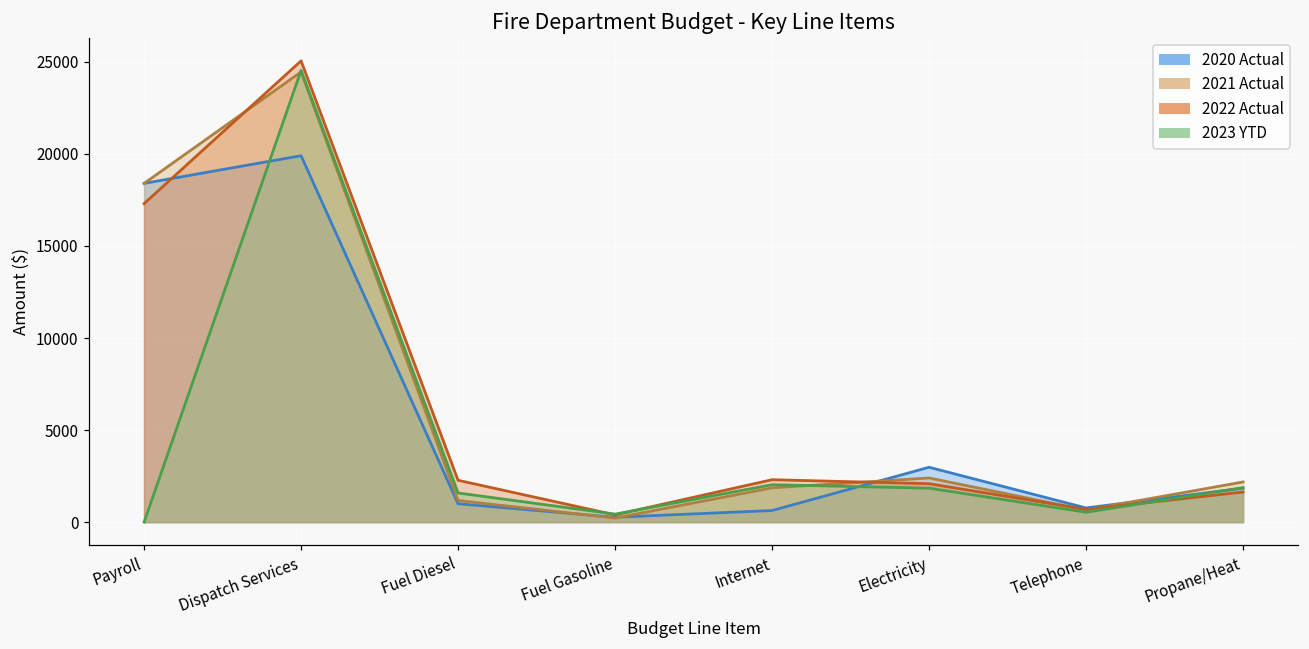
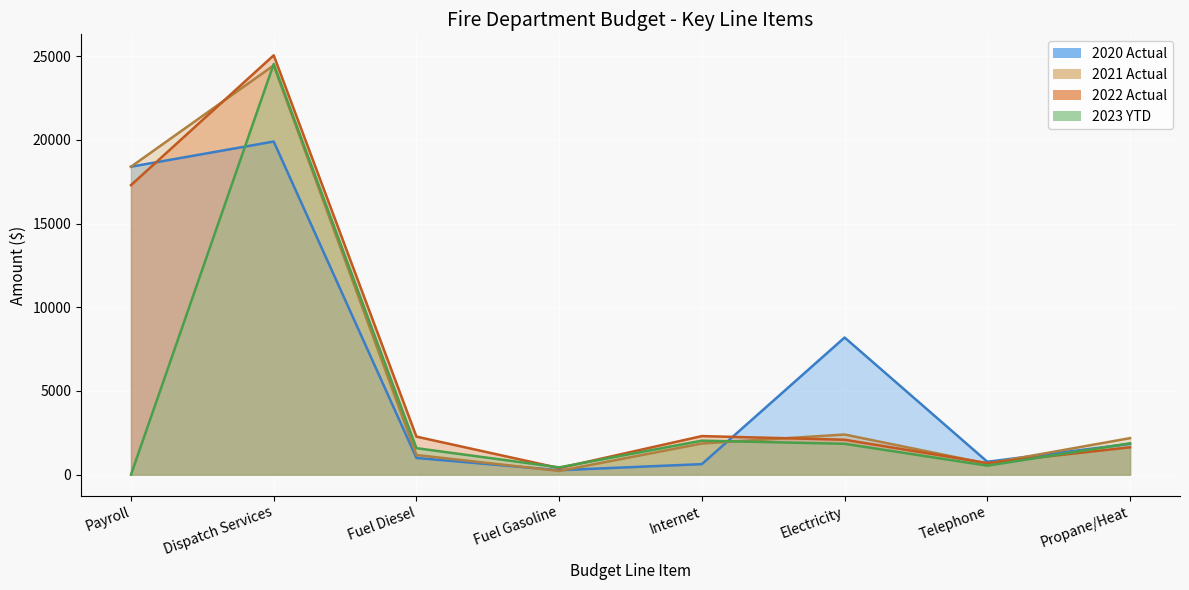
2020 Actual, Electricity: 3000 -> 8200
